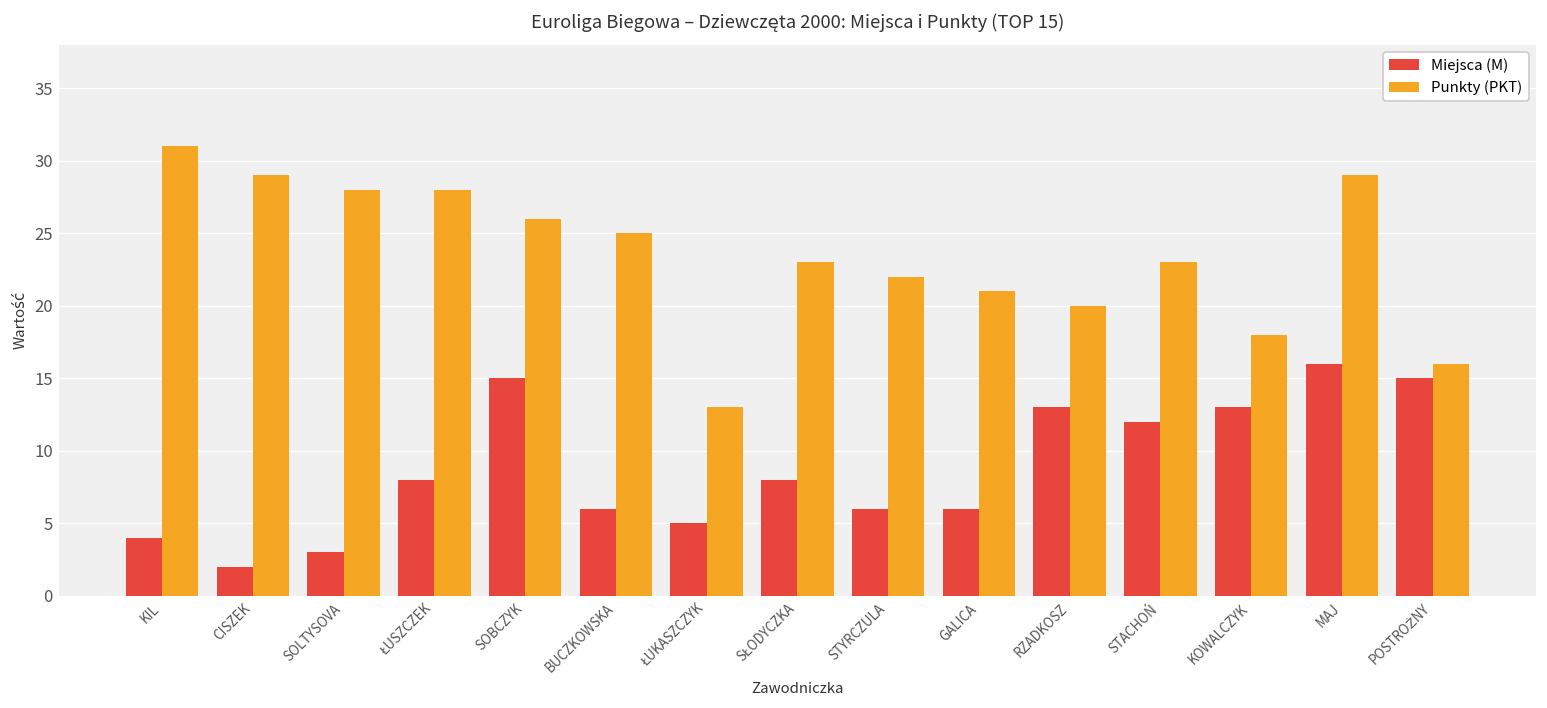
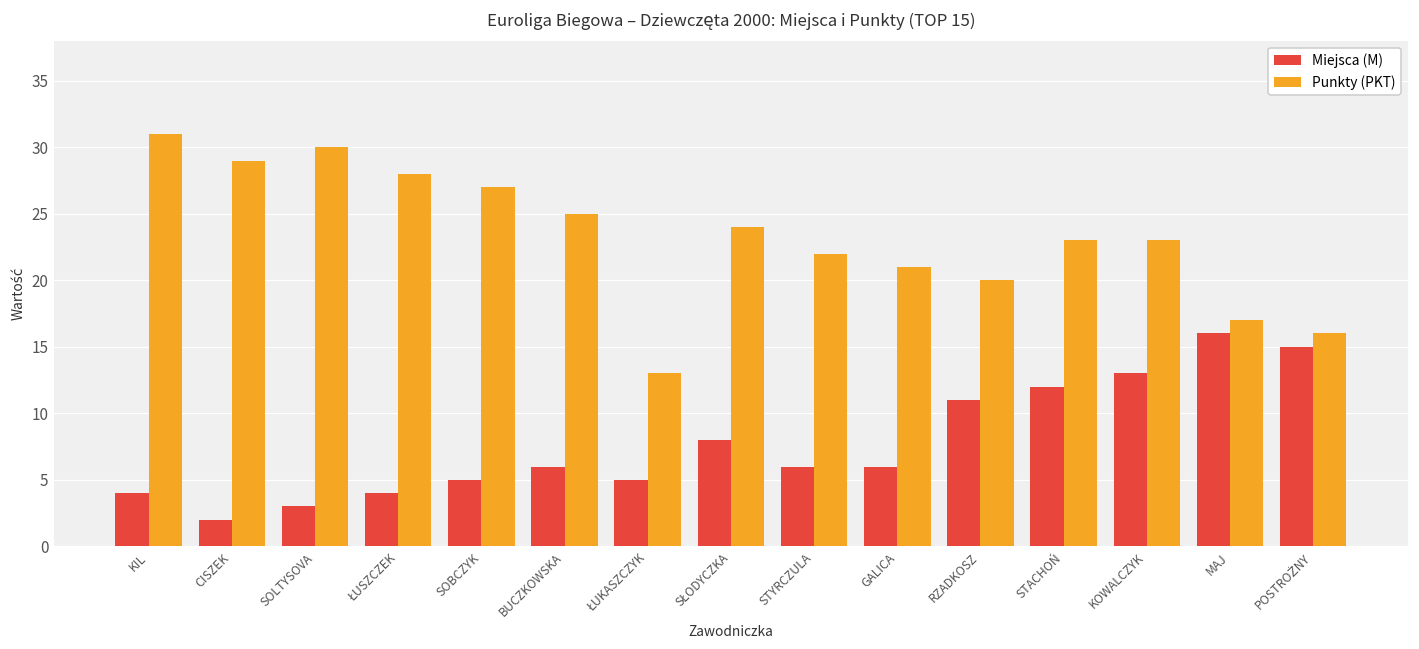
Punkty (PKT), SOLTYSOVA: 28 -> 30
Miejsca (M), ŁUSZCZEK: 8 -> 4
Miejsca (M), SOBCZYK: 15 -> 5
Punkty (PKT), SOBCZYK: 26 -> 27
Punkty (PKT), SŁODYCZKA: 23 -> 24
Miejsca (M), RZADKOSZ: 13 -> 11
Punkty (PKT), KOWALCZYK: 18 -> 23
Punkty (PKT), MAJ: 29 -> 17
